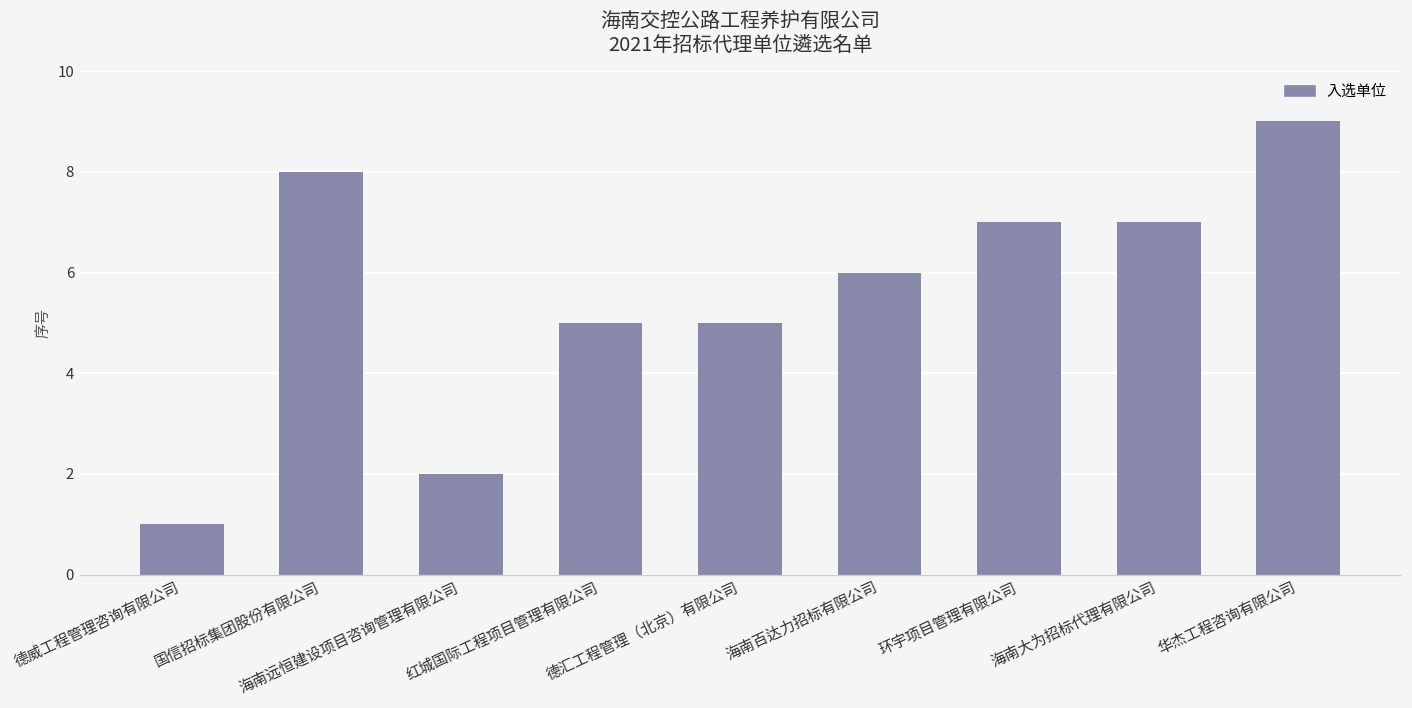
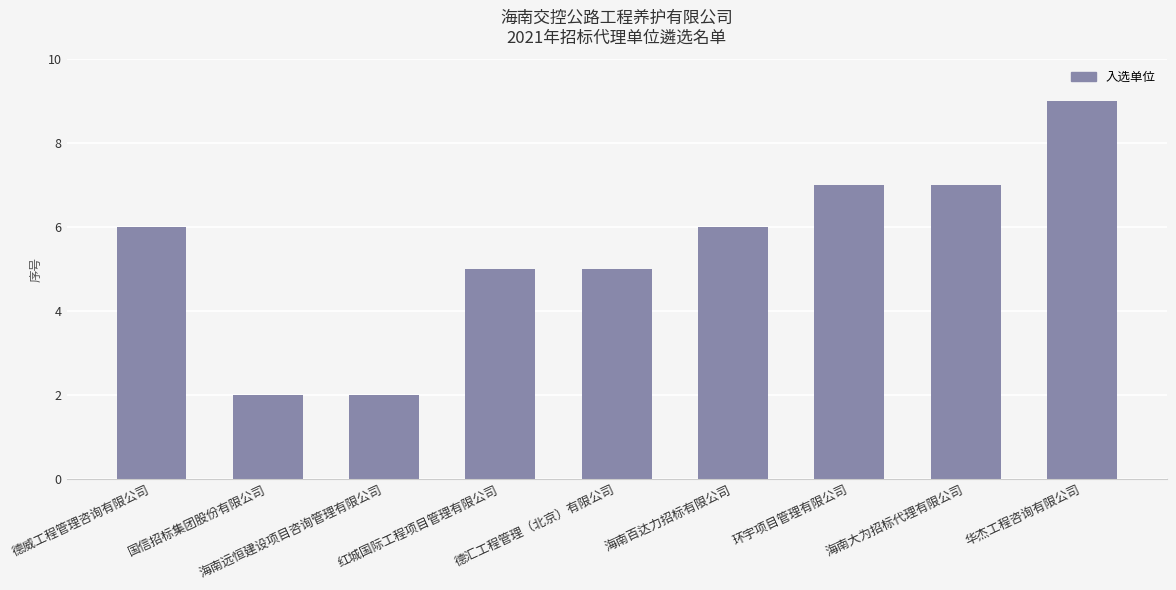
德威工程管理咨询有限公司: 1 -> 6
国信招标集团股份有限公司: 8 -> 2
